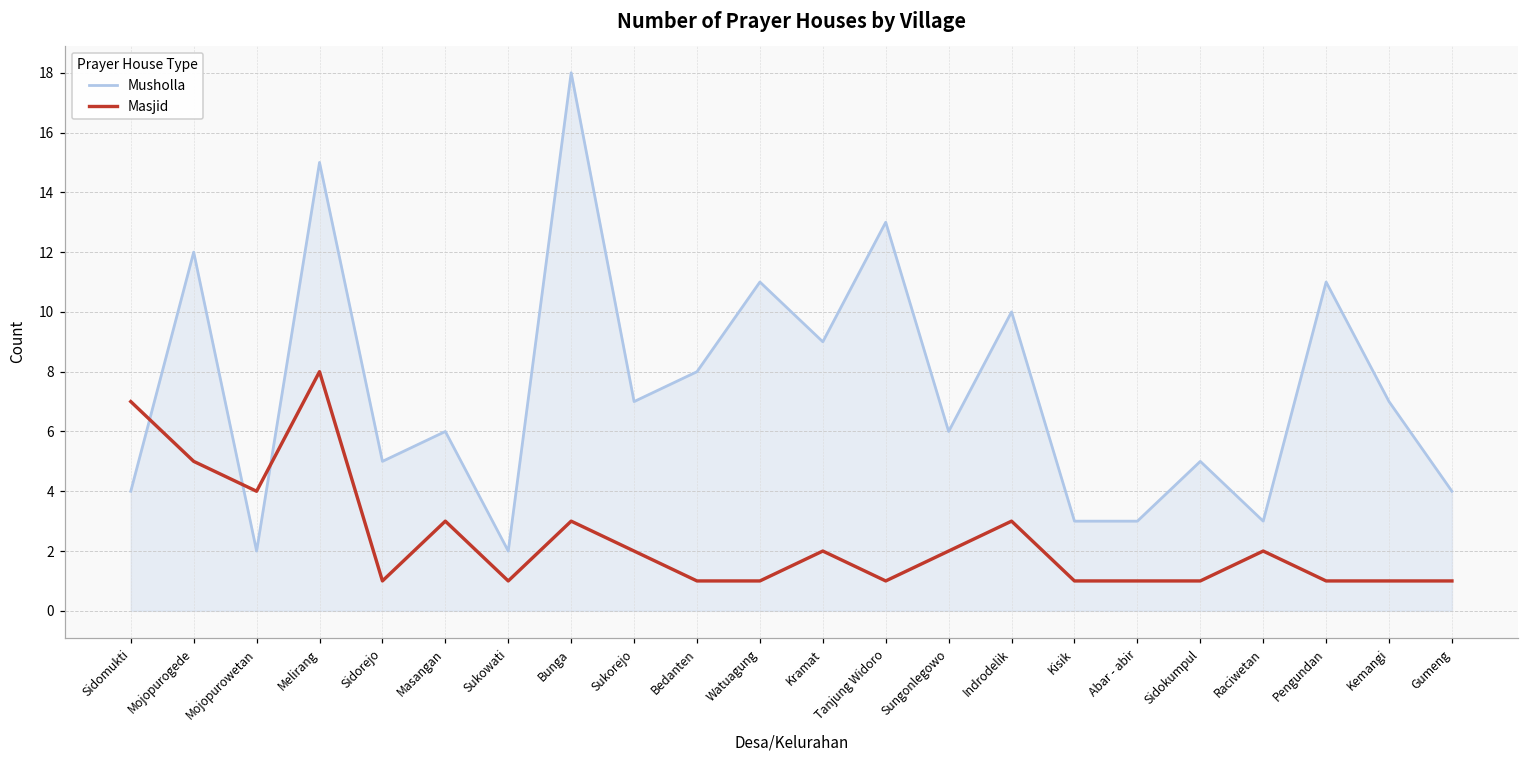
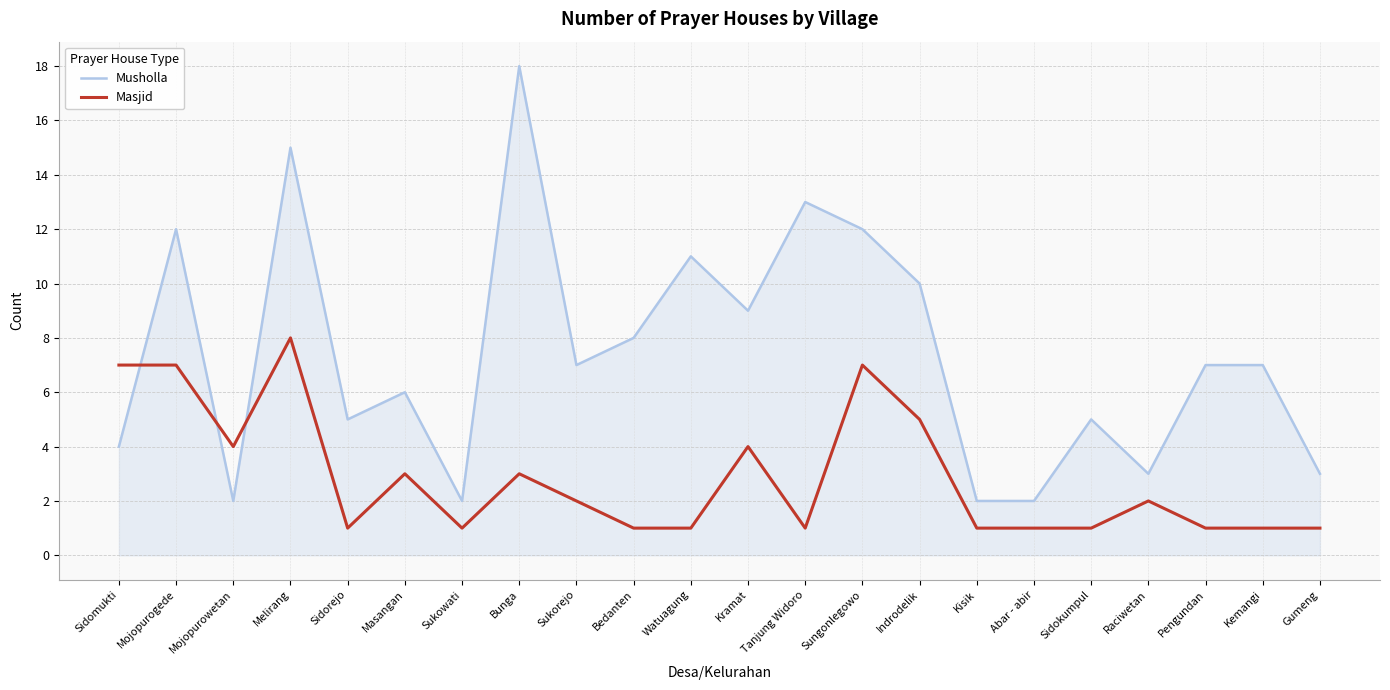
Masjid, Mojopurogede: 5 -> 7
Masjid, Kramat: 2 -> 4
Musholla, Sungonlegowo: 6 -> 12
Masjid, Sungonlegowo: 2 -> 7
Masjid, Indrodelik: 3 -> 5
Musholla, Kisik: 3 -> 2
Musholla, Abar - abir: 3 -> 2
Musholla, Pengundan: 11 -> 7
Musholla, Gumeng: 4 -> 3
